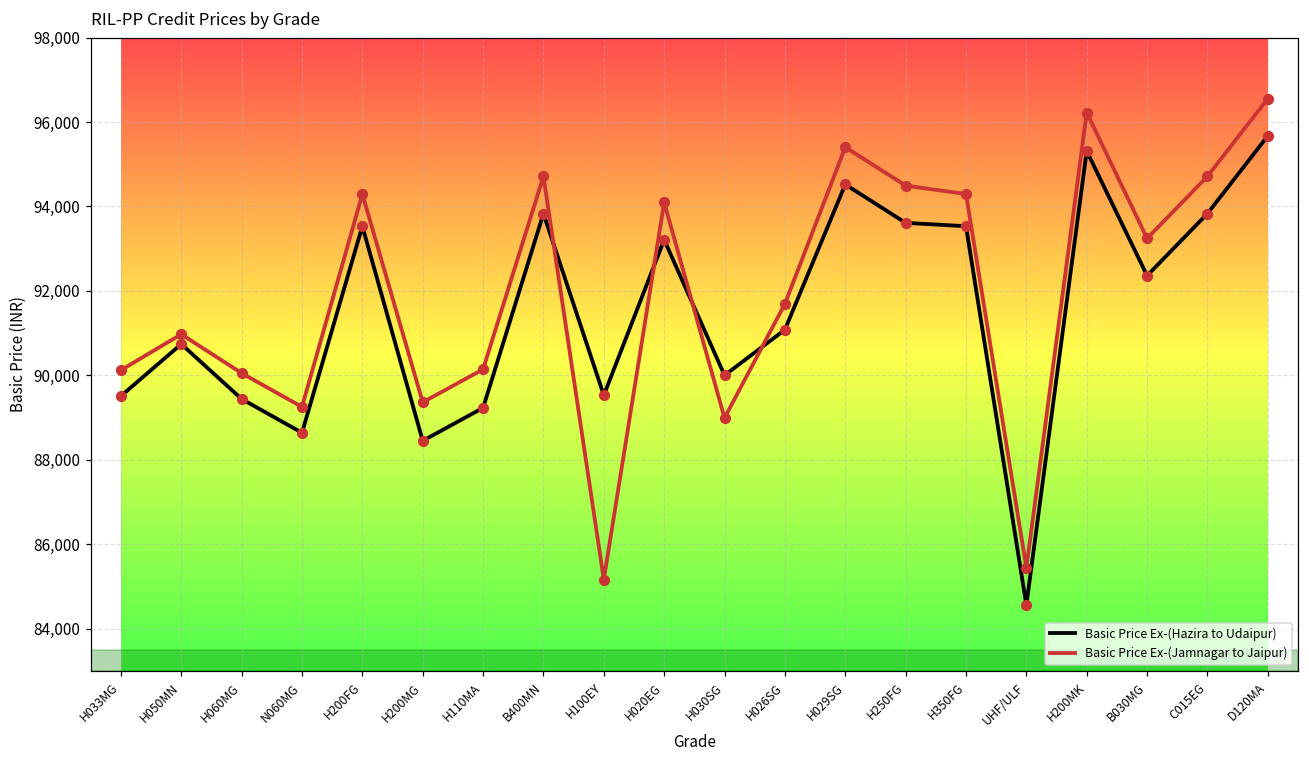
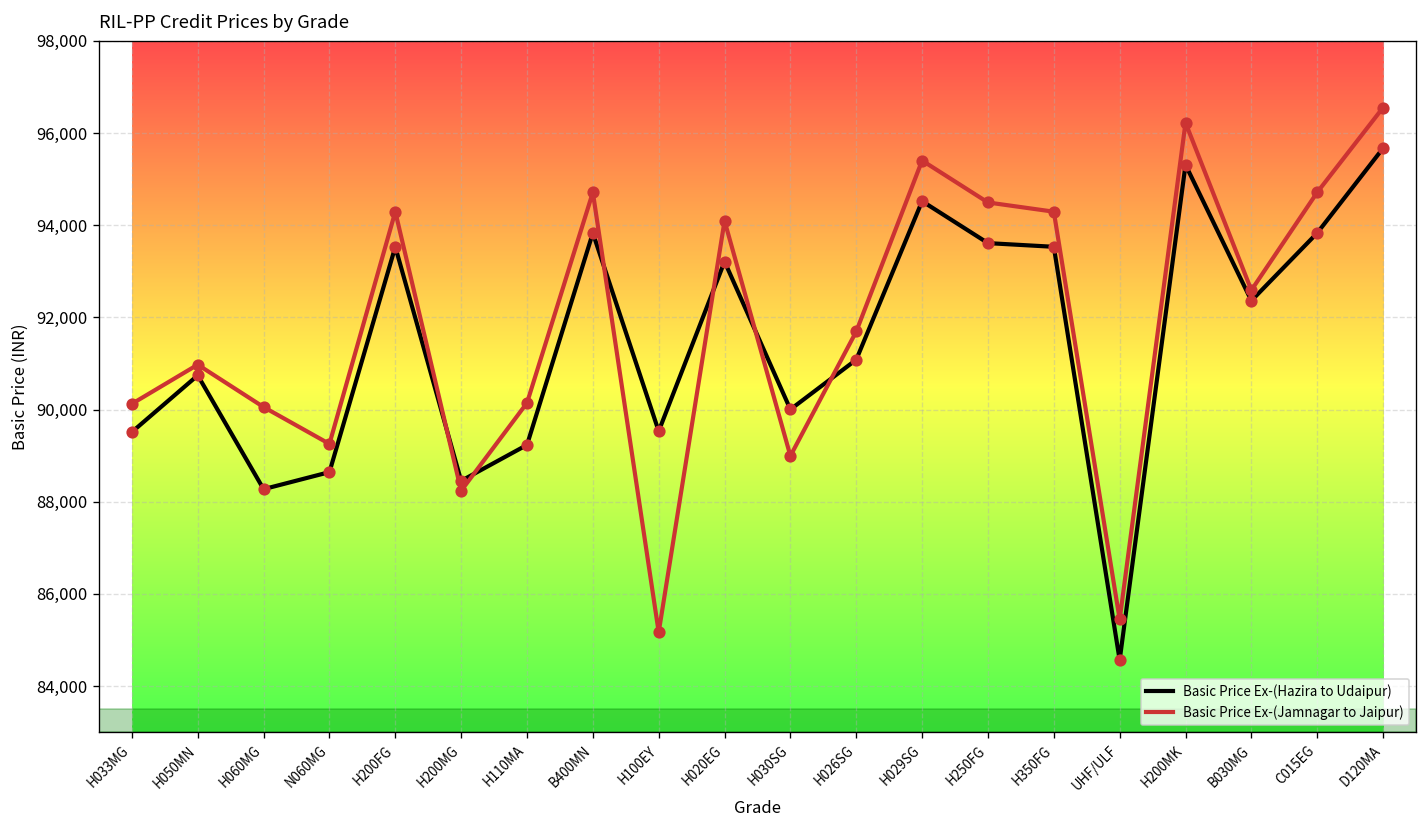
Basic Price Ex-(Hazira to Udaipur), H060MG: 89,400 -> 88,300
Basic Price Ex-(Jamnagar to Jaipur), H200MG: 89,400 -> 88,200
Basic Price Ex-(Jamnagar to Jaipur), B030MG: 93,200 -> 92,600
